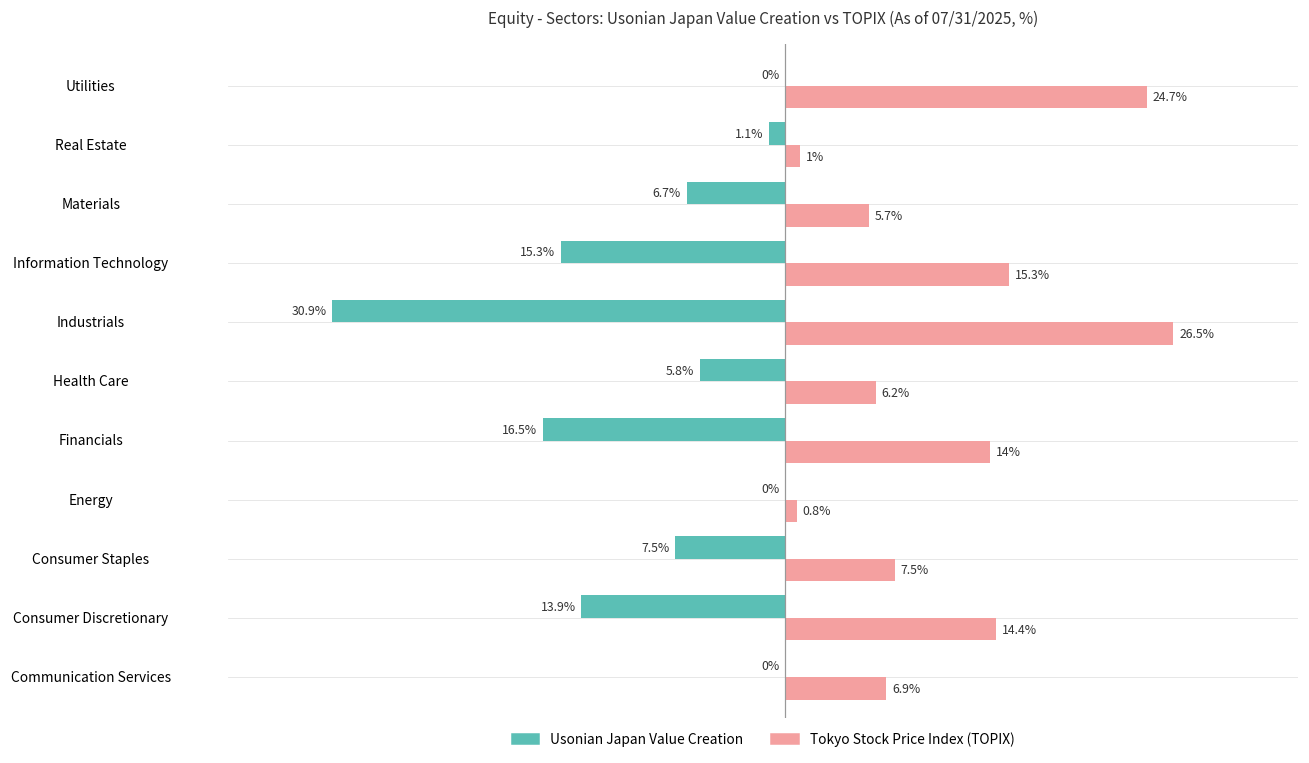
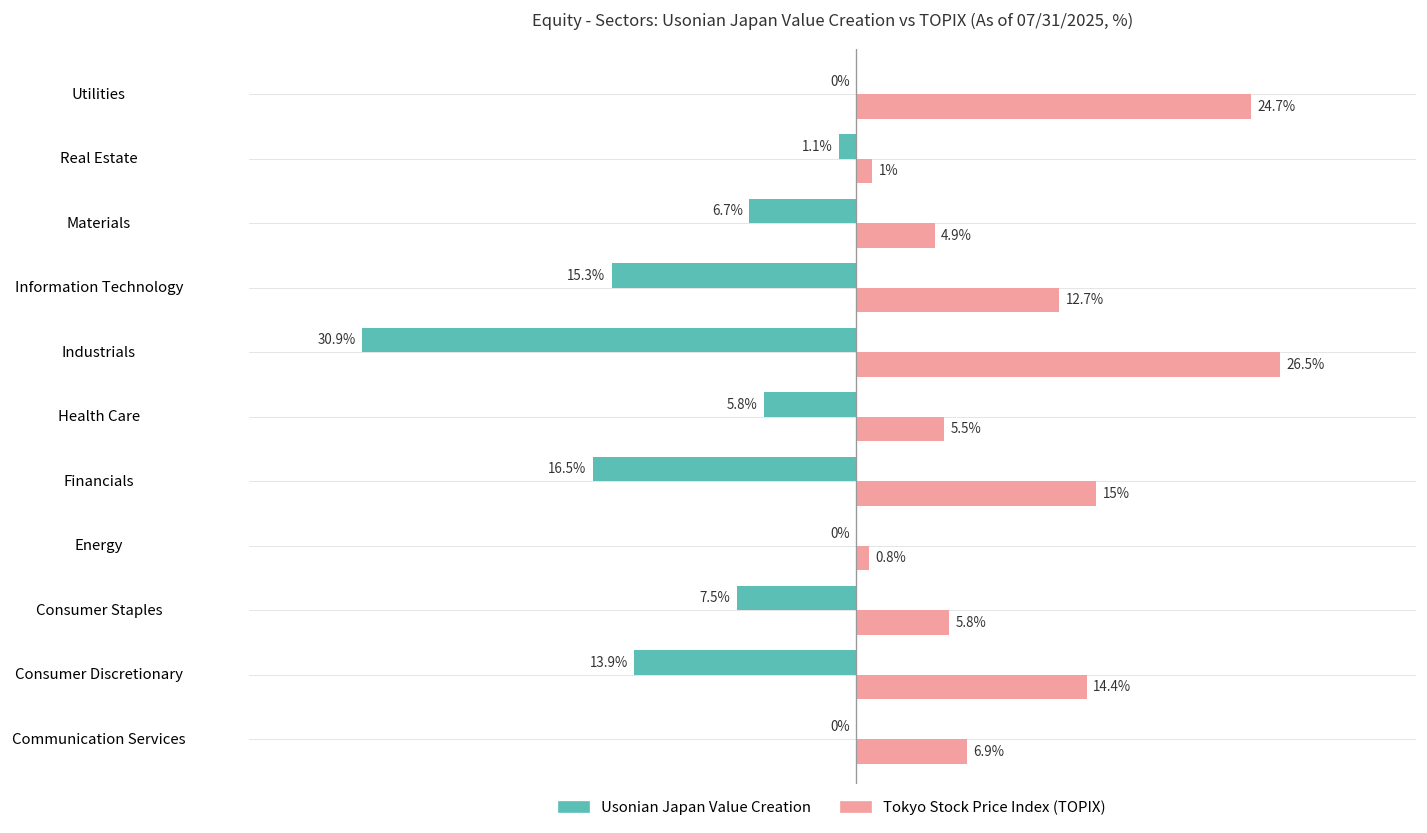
Tokyo Stock Price Index (TOPIX), Materials: 5.7% -> 4.9%
Tokyo Stock Price Index (TOPIX), Information Technology: 15.3% -> 12.7%
Tokyo Stock Price Index (TOPIX), Health Care: 6.2% -> 5.5%
Tokyo Stock Price Index (TOPIX), Financials: 14% -> 15%
Tokyo Stock Price Index (TOPIX), Consumer Staples: 7.5% -> 5.8%
